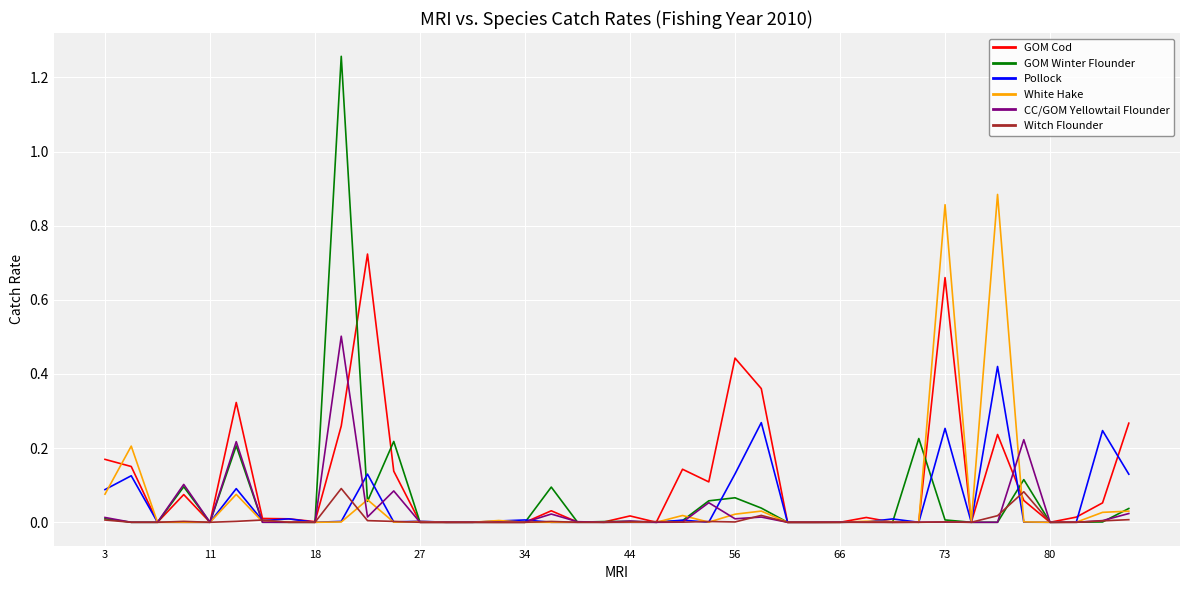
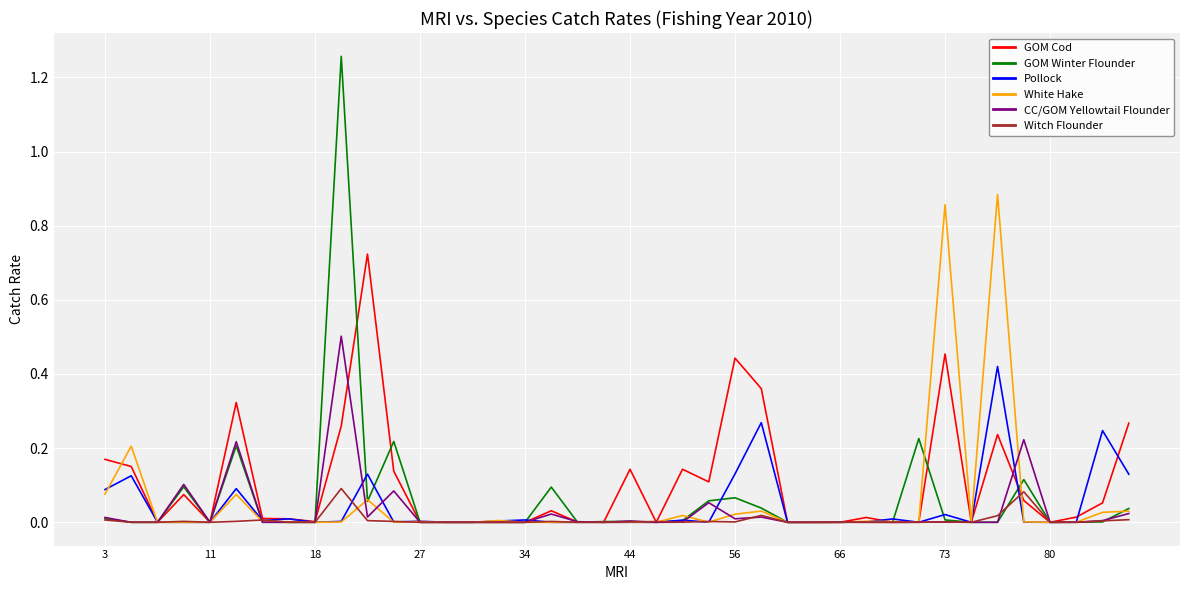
GOM Cod, 44: 0.02 -> 0.14
GOM Cod, 73: 0.66 -> 0.45
Pollock, 73: 0.25 -> 0.02
